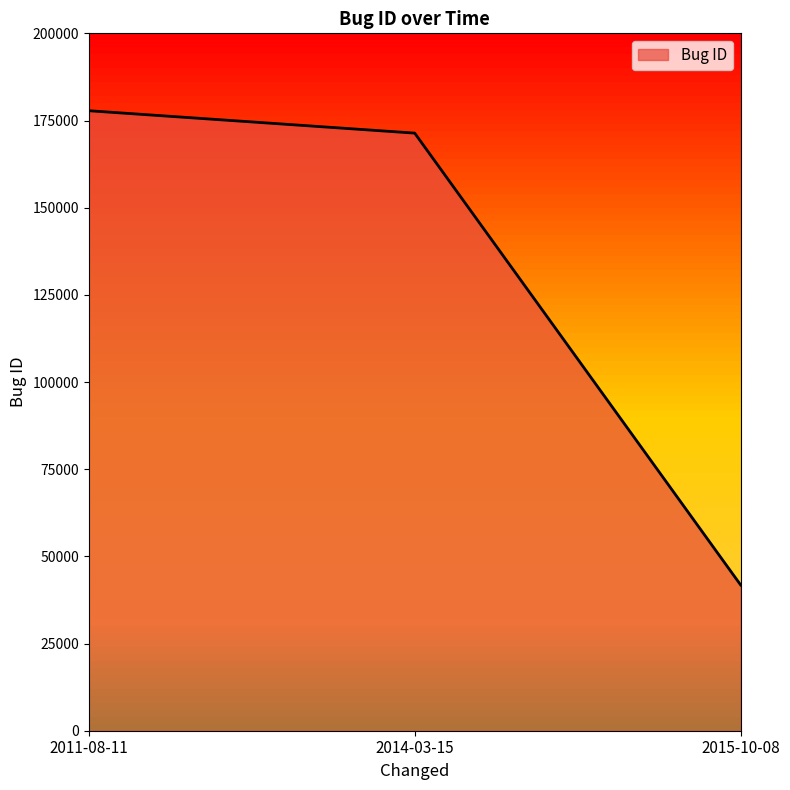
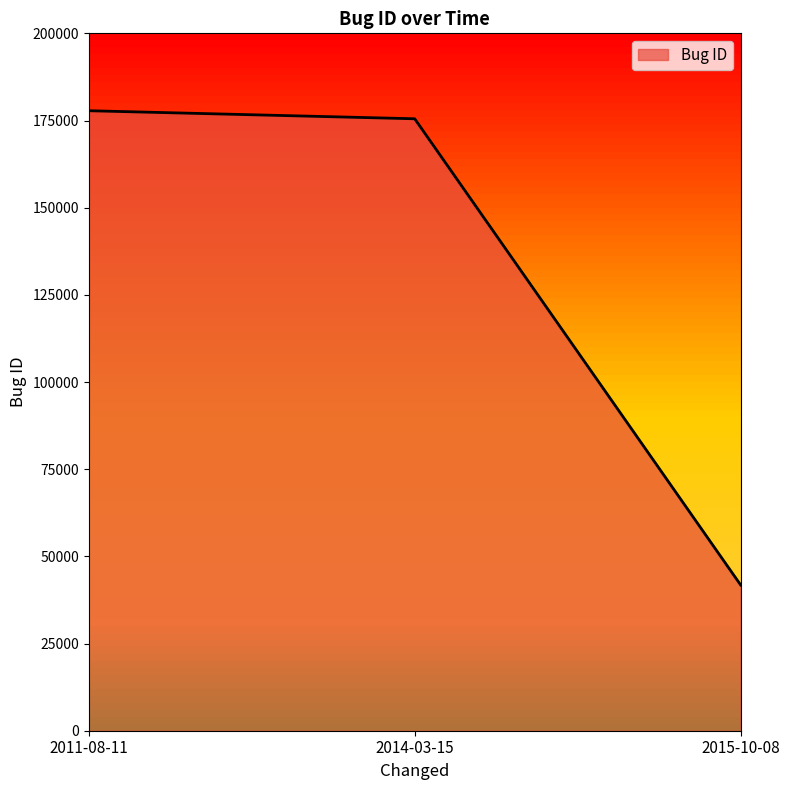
2014-03-15: 171000 -> 175000
